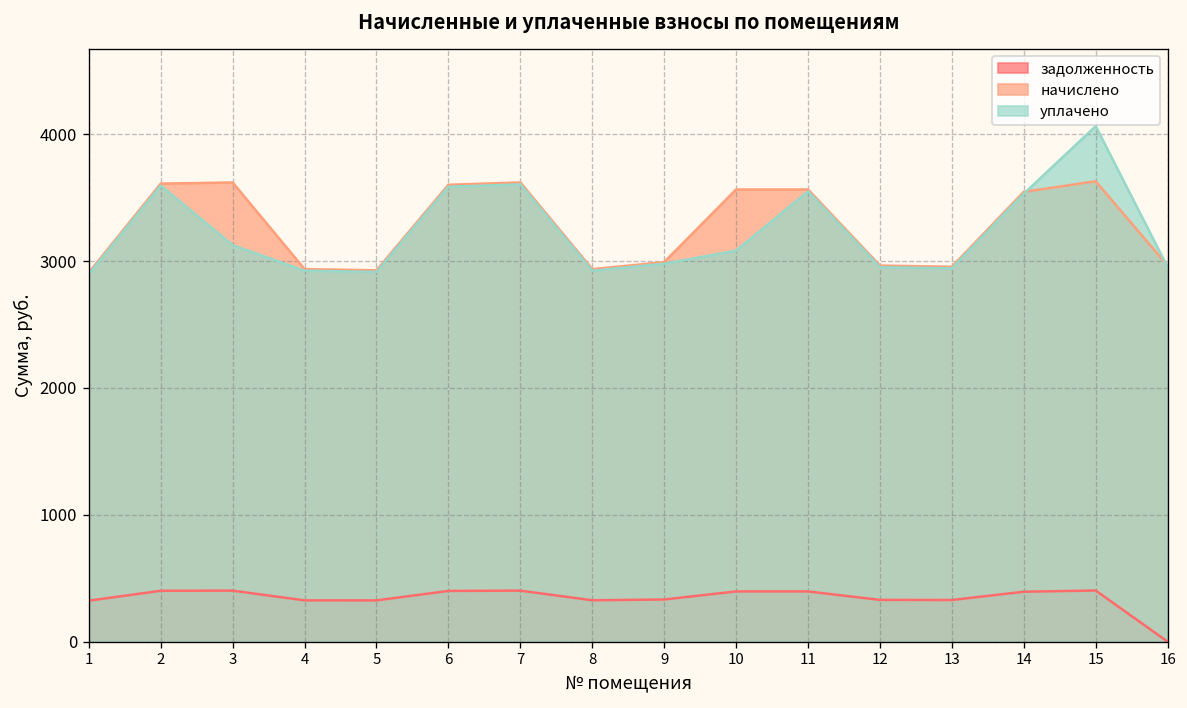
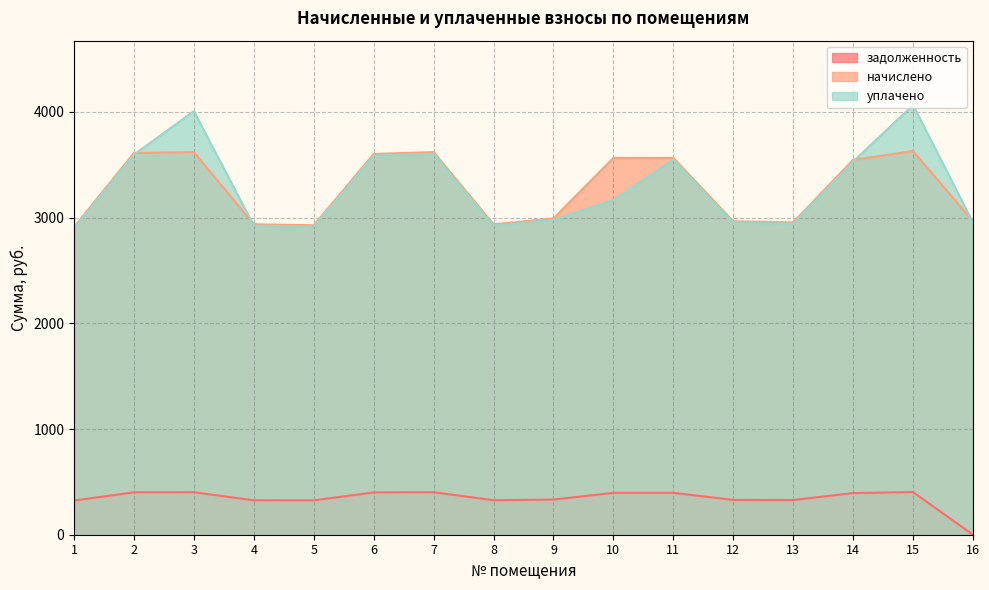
уплачено, 3: 3130 -> 4010
уплачено, 10: 3080 -> 3170
